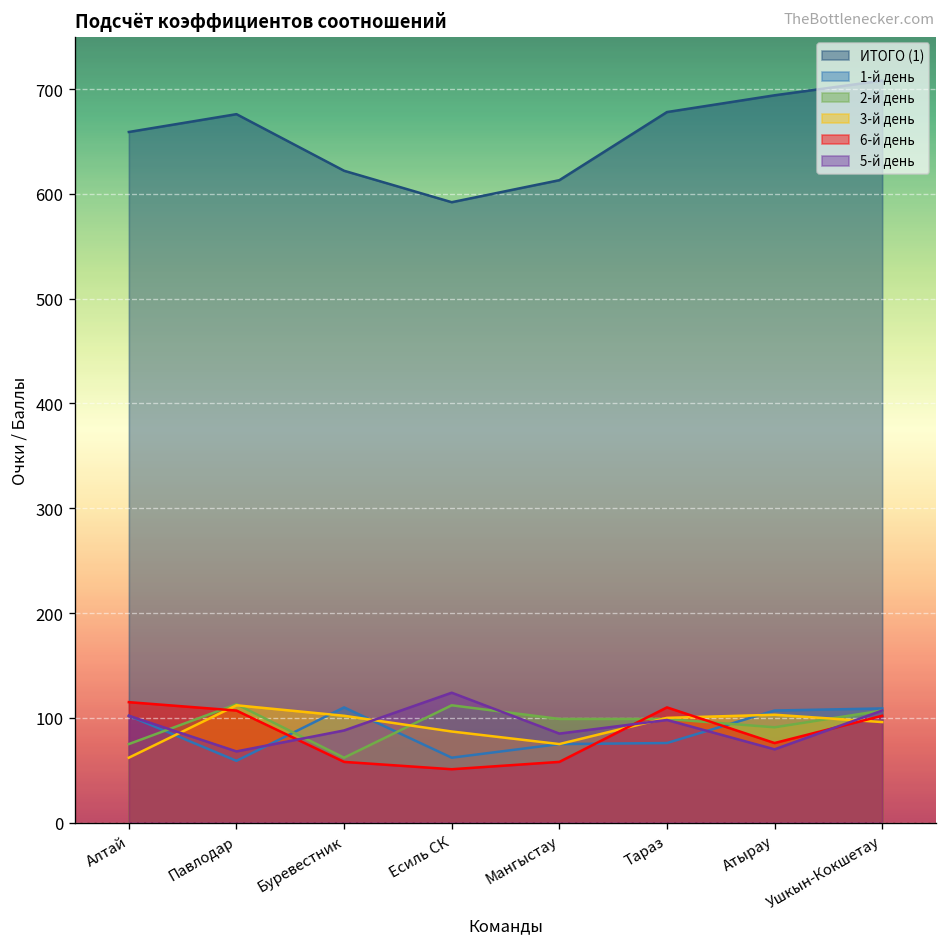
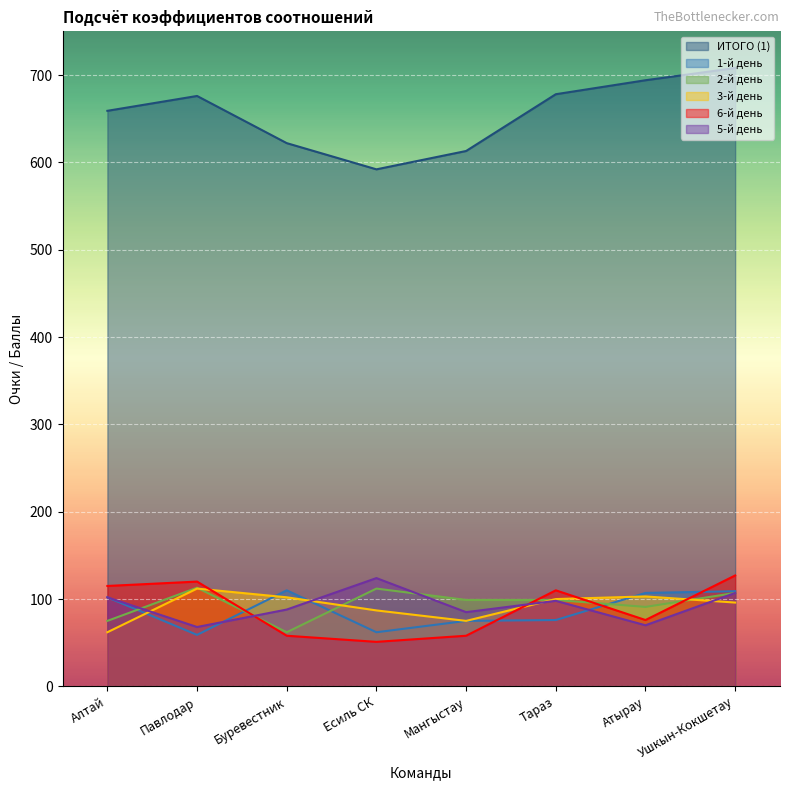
6-й день, Павлодар: 110 -> 120
6-й день, Ушкын-Кокшетау: 100 -> 130
